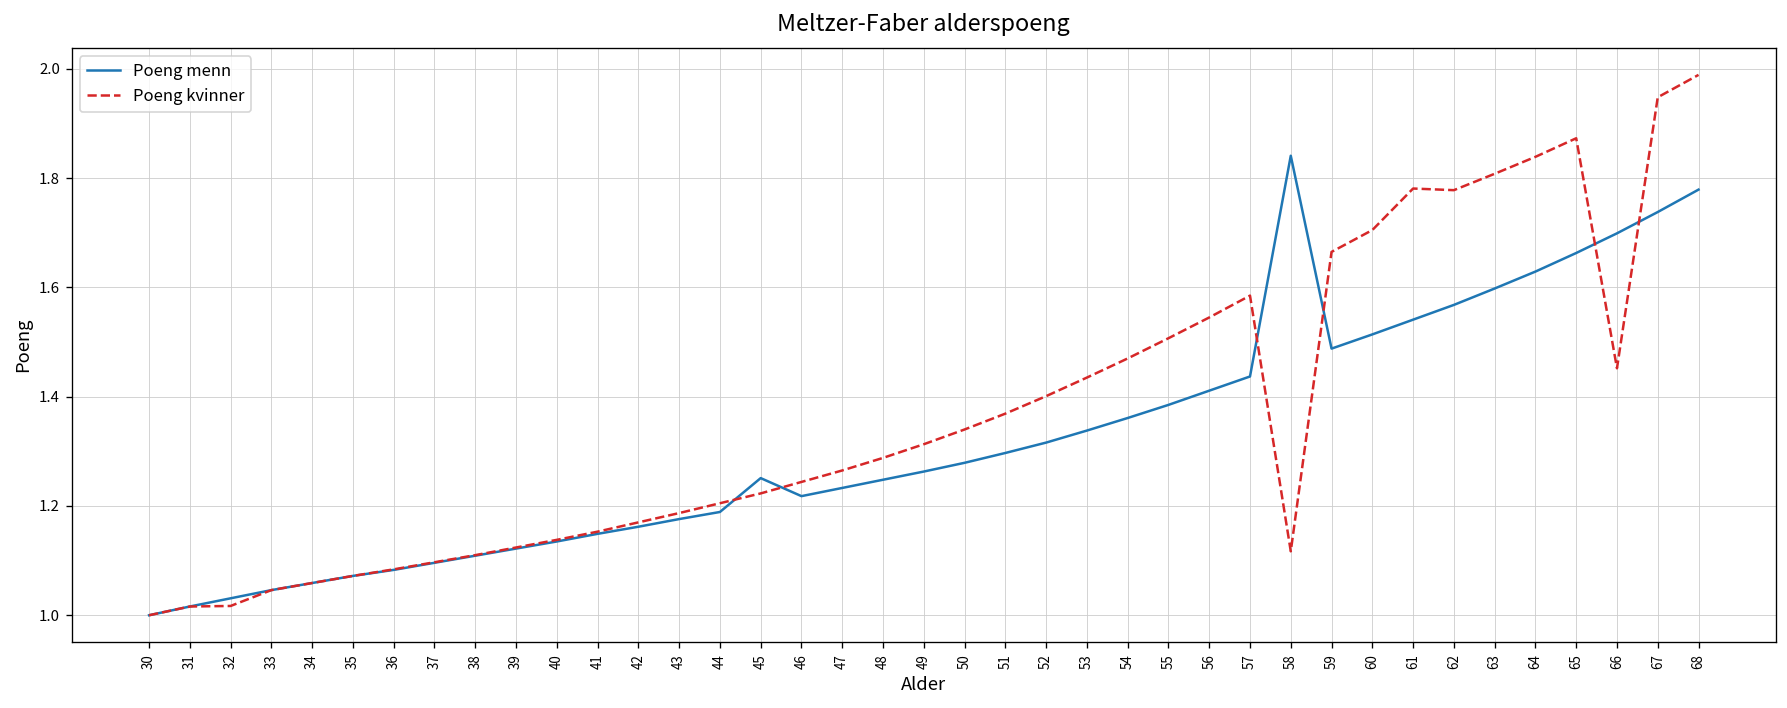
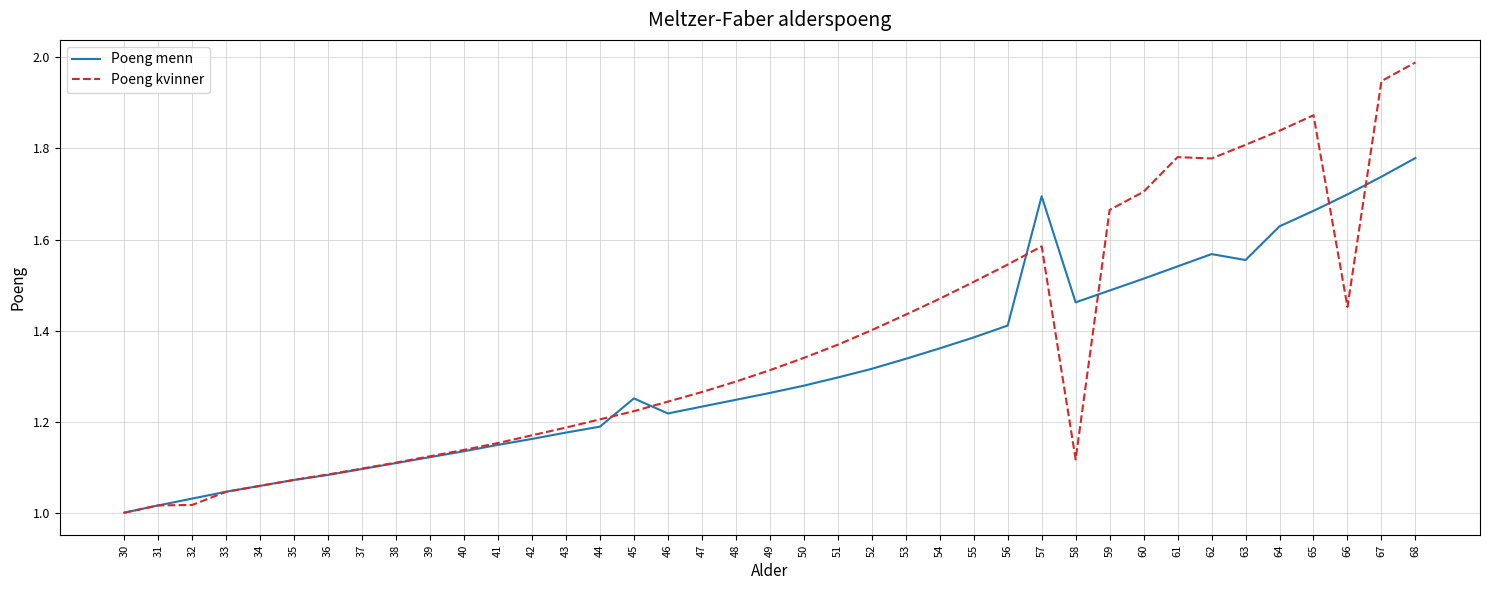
Poeng menn, 57: 1.44 -> 1.70
Poeng menn, 58: 1.84 -> 1.46
Poeng menn, 63: 1.60 -> 1.56
